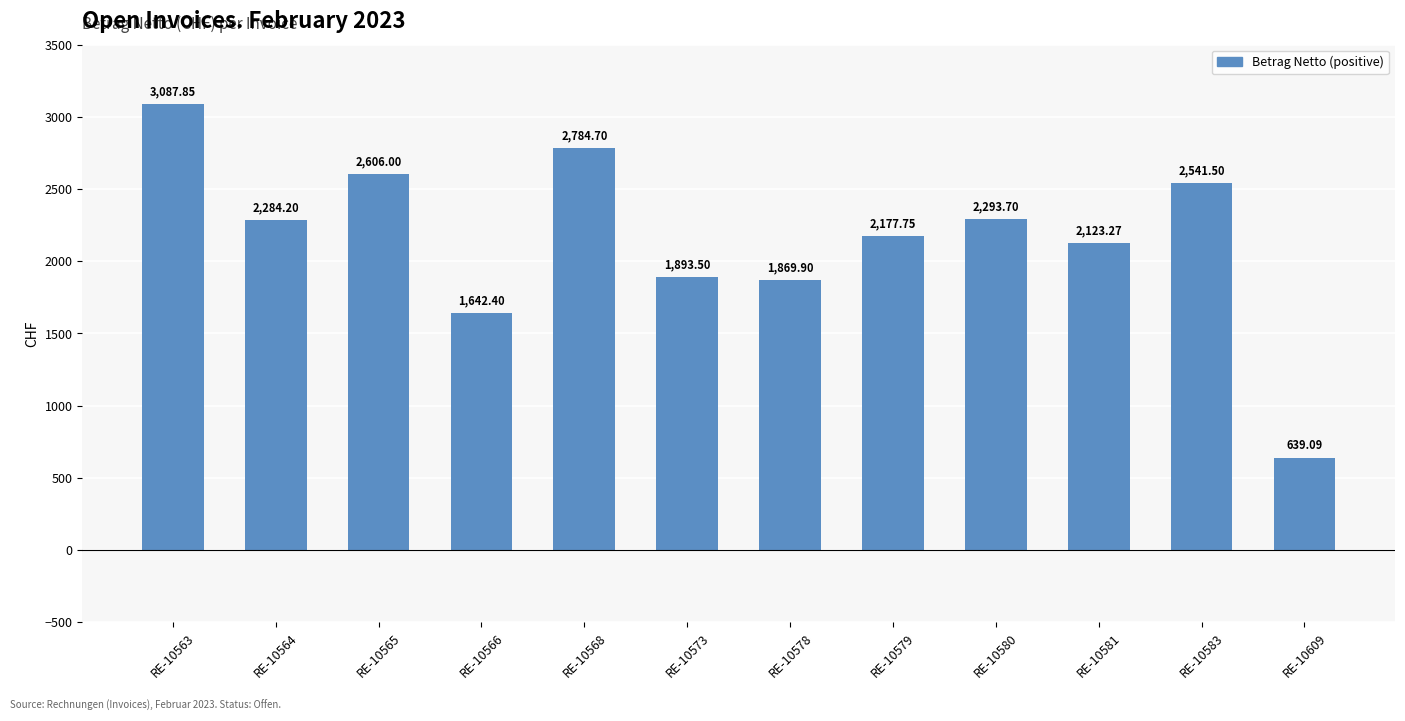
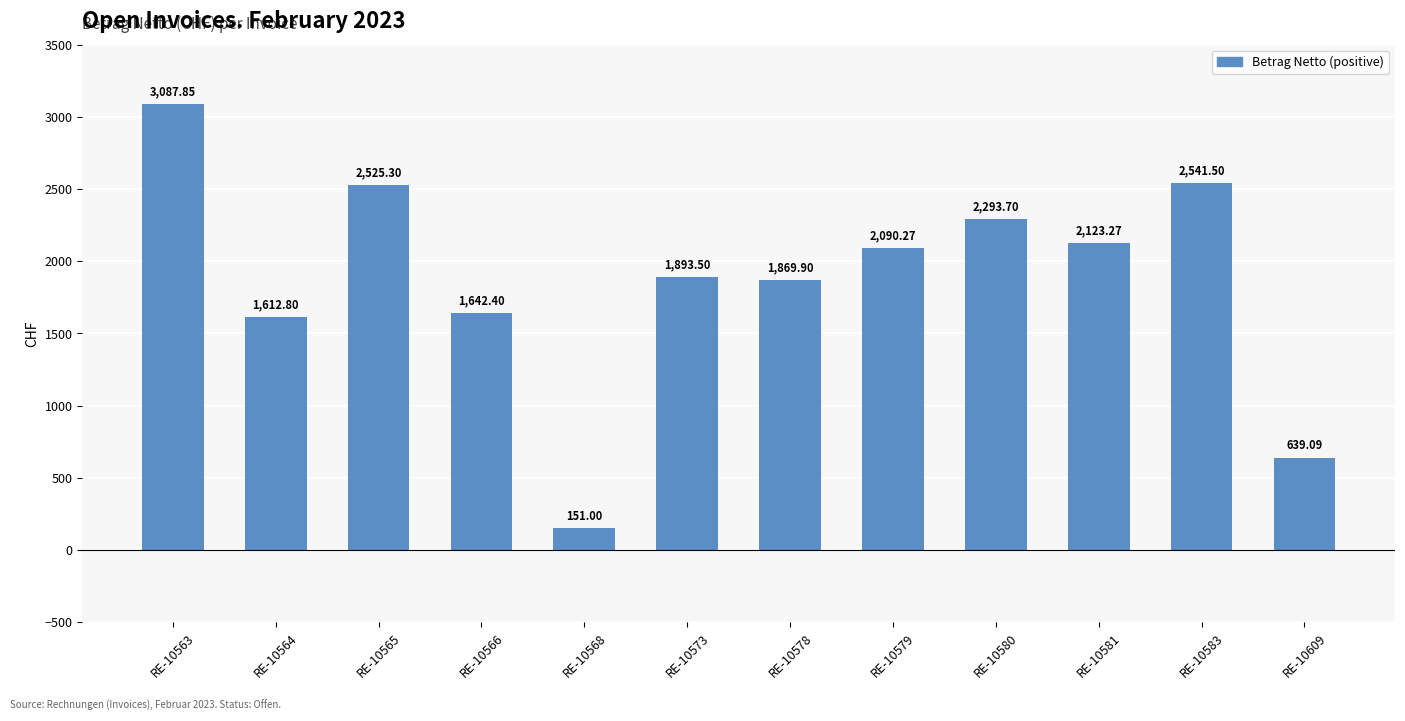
RE-10564: 2,284.20 -> 1,612.80
RE-10565: 2,606.00 -> 2,525.30
RE-10568: 2,784.70 -> 151.00
RE-10579: 2,177.75 -> 2,090.27
